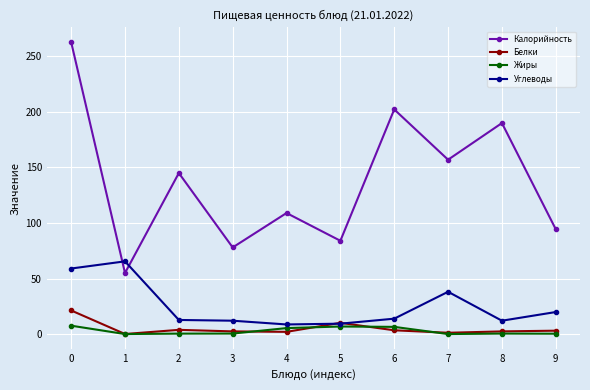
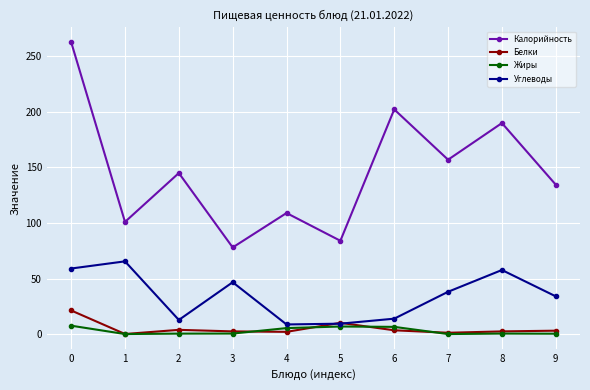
Калорийность, 1: 55 -> 101
Углеводы, 3: 12 -> 47
Углеводы, 8: 12 -> 58
Калорийность, 9: 94 -> 135
Углеводы, 9: 20 -> 34
